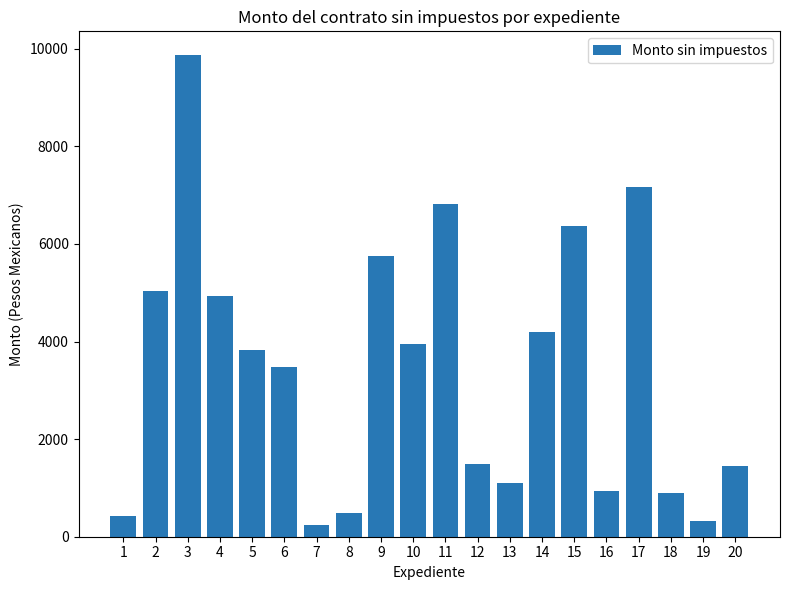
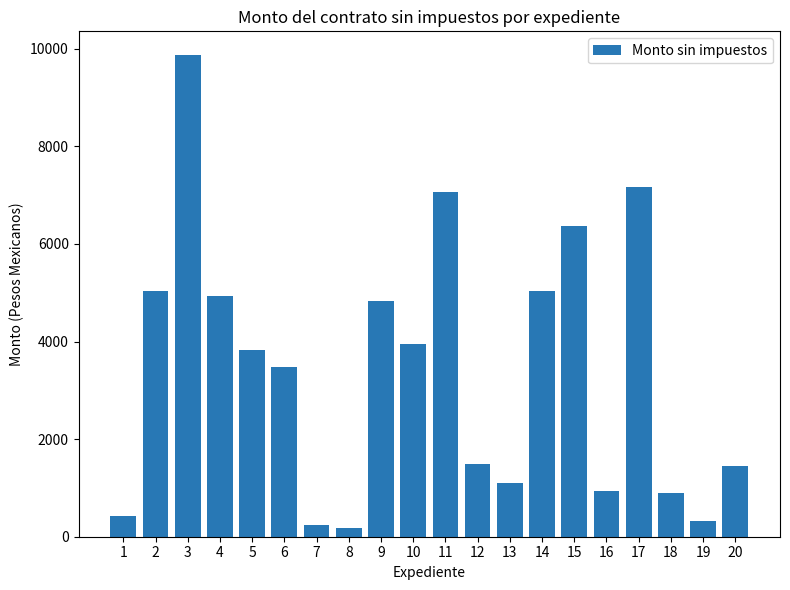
8: 500 -> 200
9: 5800 -> 4800
11: 6800 -> 7100
14: 4200 -> 5000
